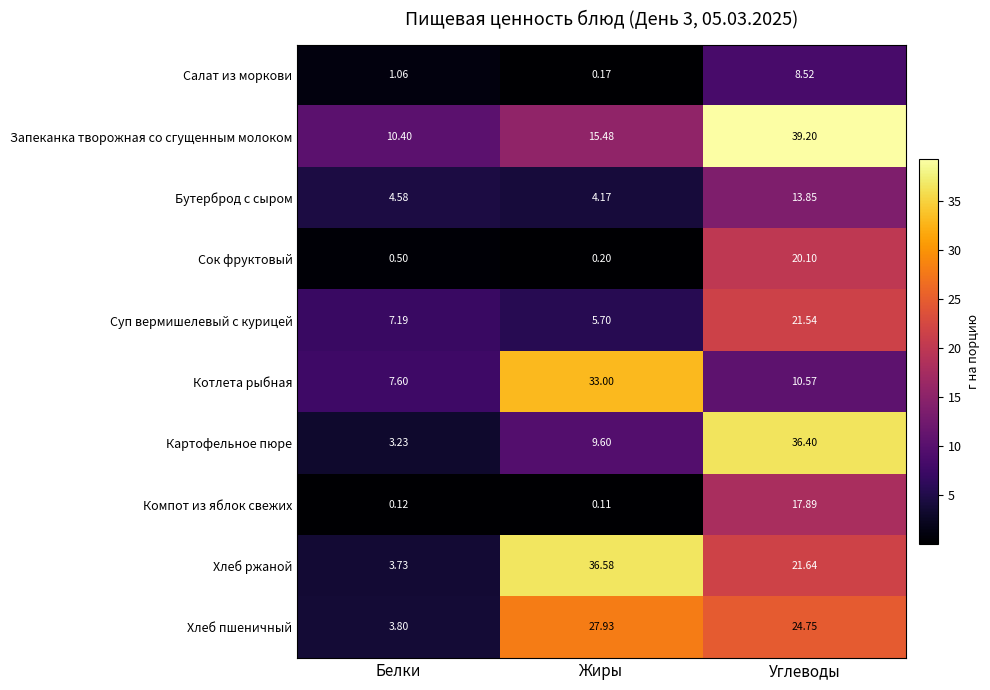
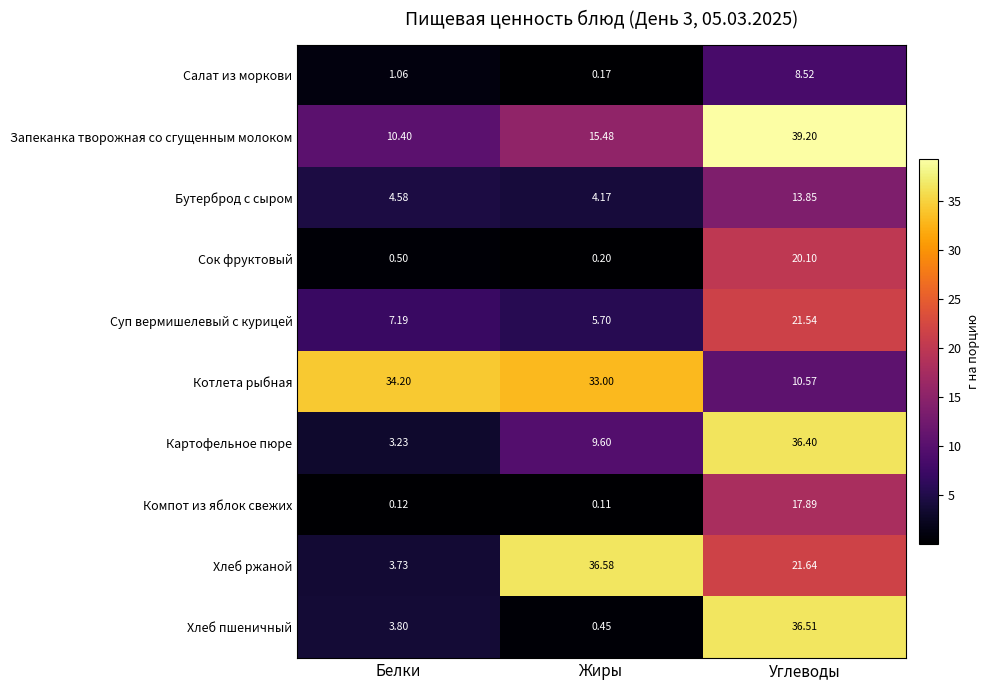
Котлета рыбная, Белки: 7.60 -> 34.20
Хлеб пшеничный, Жиры: 27.93 -> 0.45
Хлеб пшеничный, Углеводы: 24.75 -> 36.51
